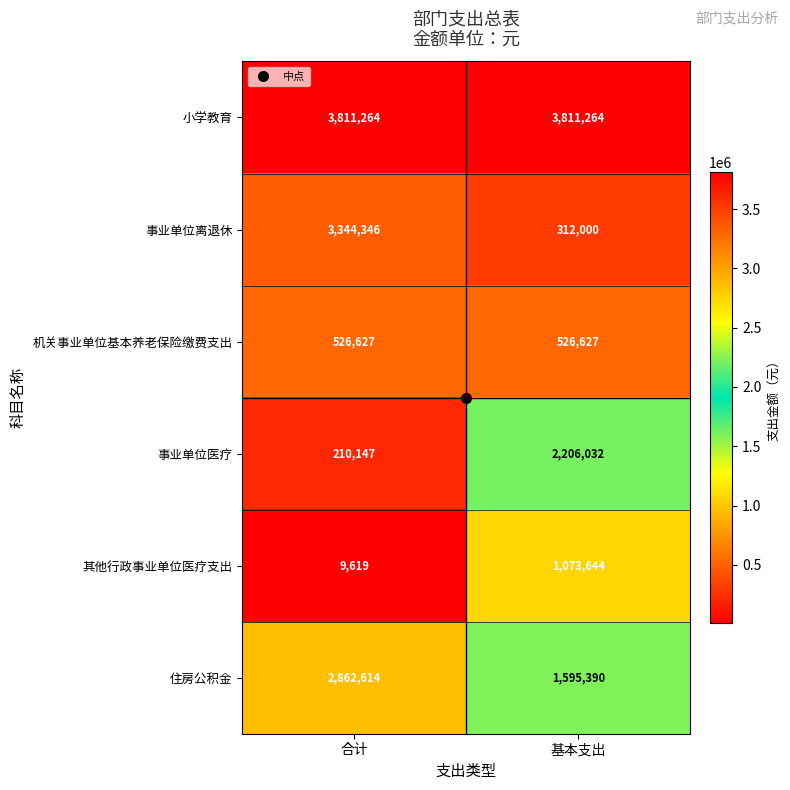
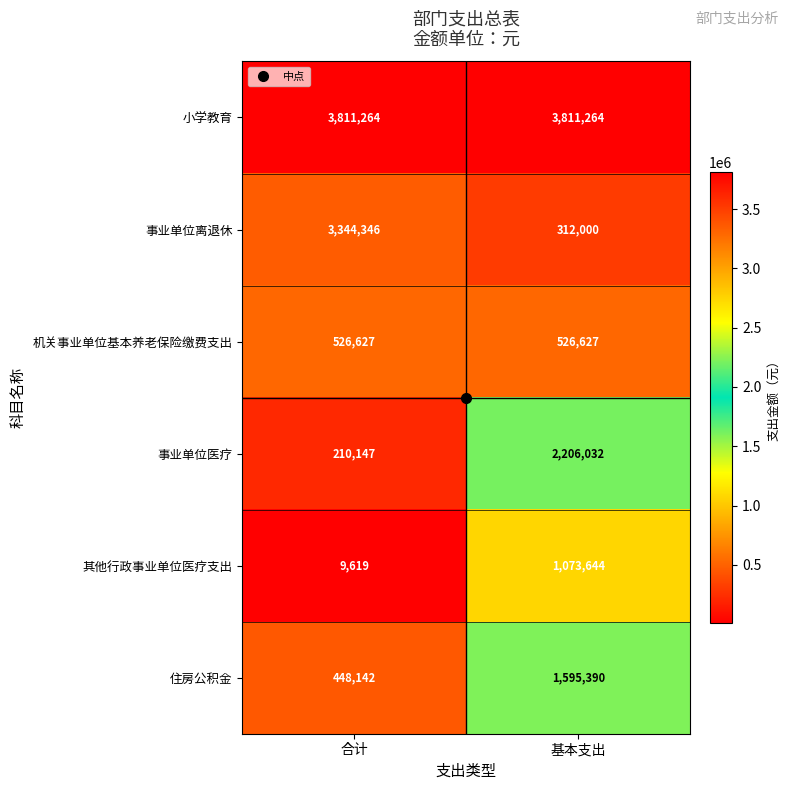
住房公积金, 合计: 2,862,614 -> 448,142
